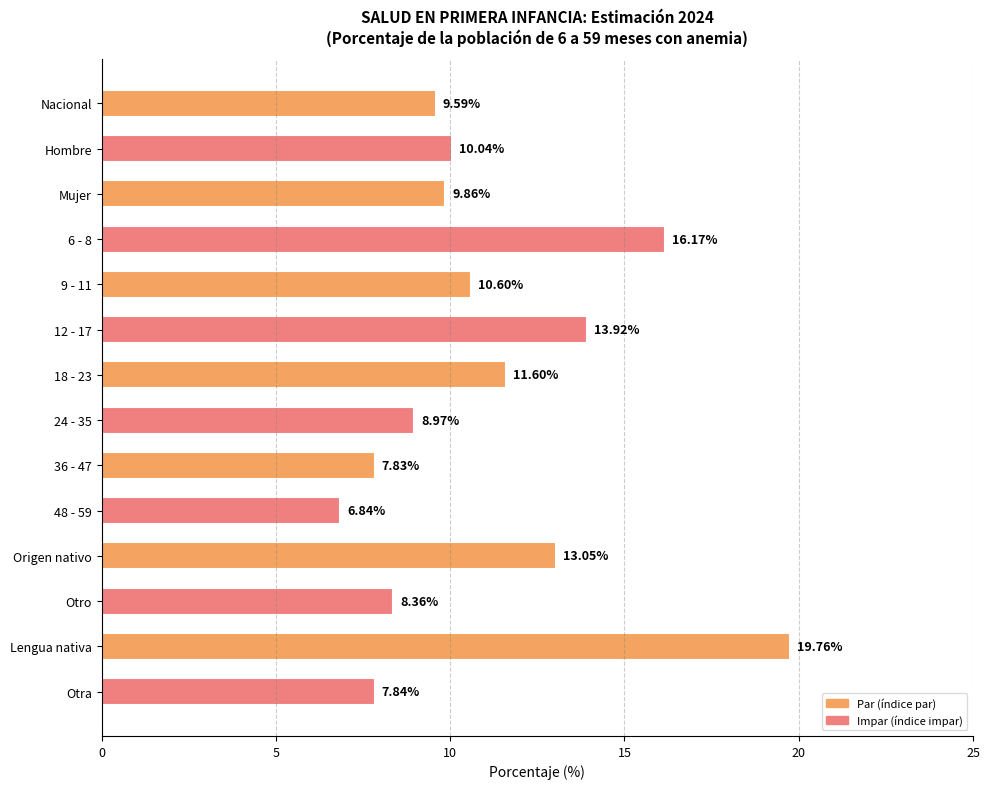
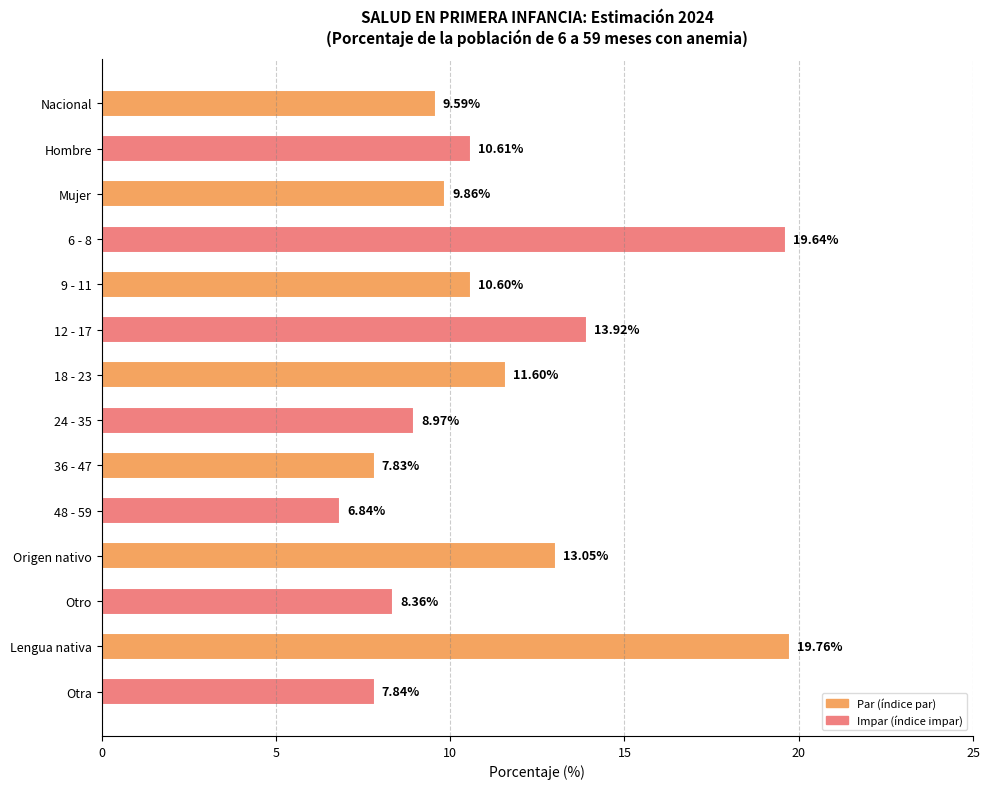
Hombre: 10.04% -> 10.61%
6 - 8: 16.17% -> 19.64%
